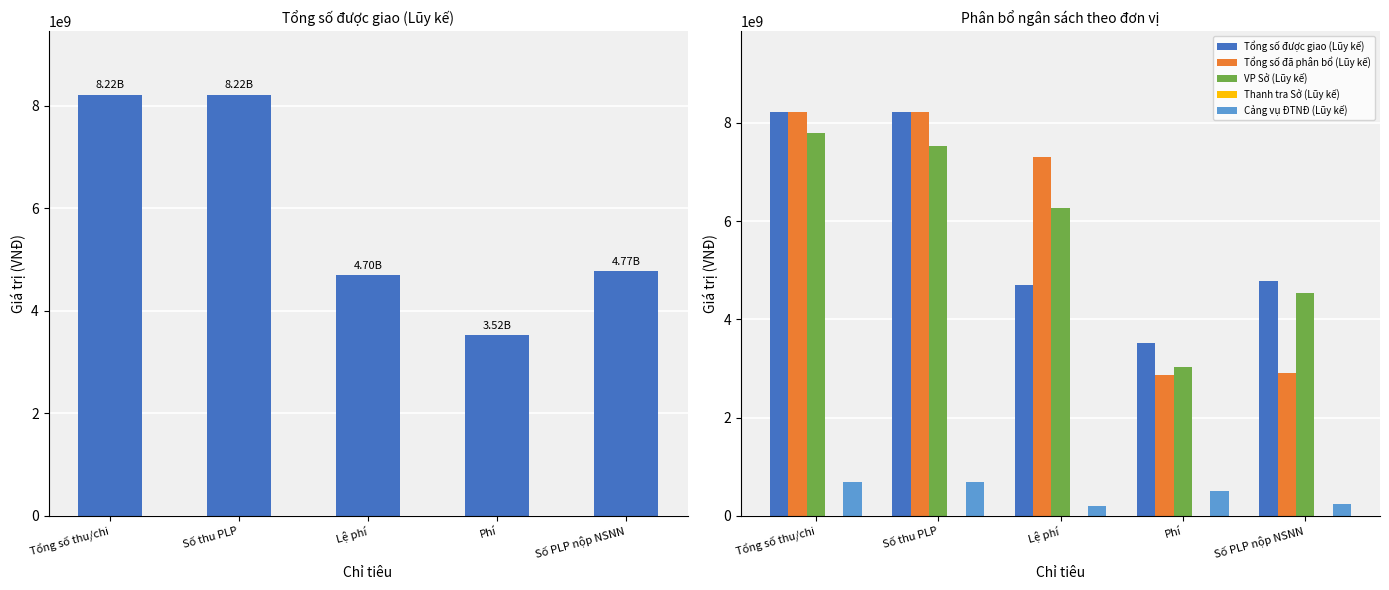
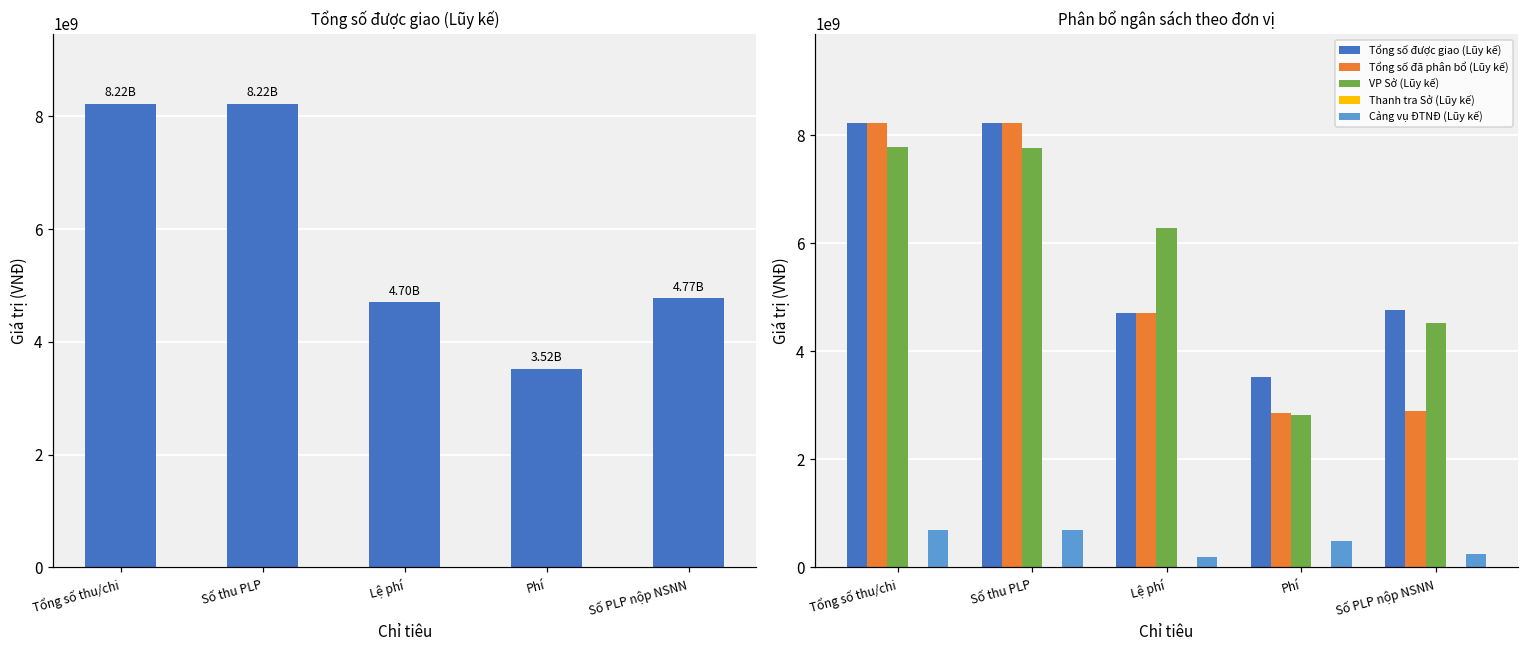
Phân bổ ngân sách theo đơn vị, VP Sở (Lũy kế), Số thu PLP: 7500000000 -> 7800000000
Phân bổ ngân sách theo đơn vị, Tổng số đã phân bổ (Lũy kế), Lệ phí: 7300000000 -> 4700000000
Phân bổ ngân sách theo đơn vị, VP Sở (Lũy kế), Phí: 3000000000 -> 2800000000
